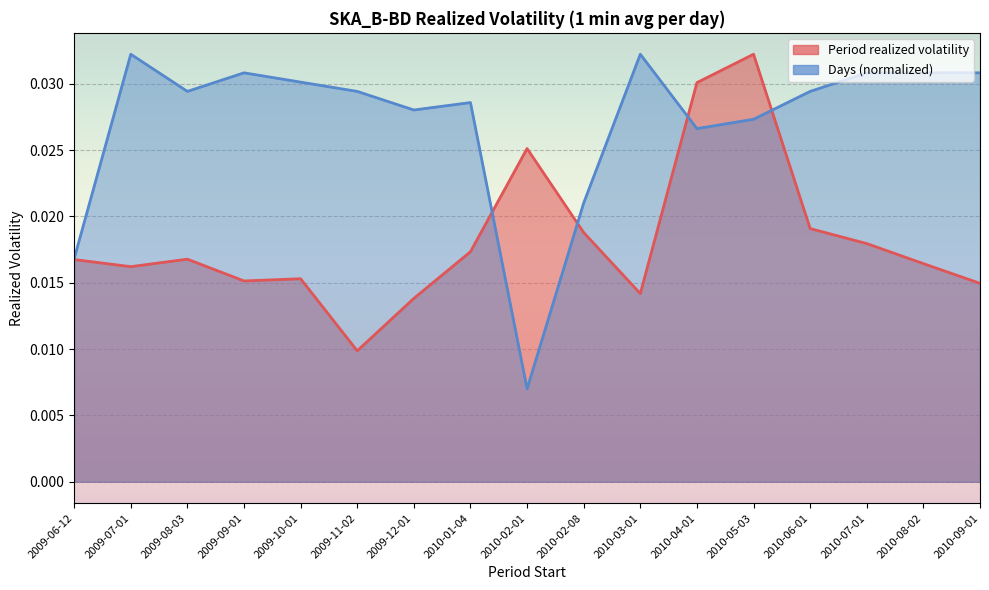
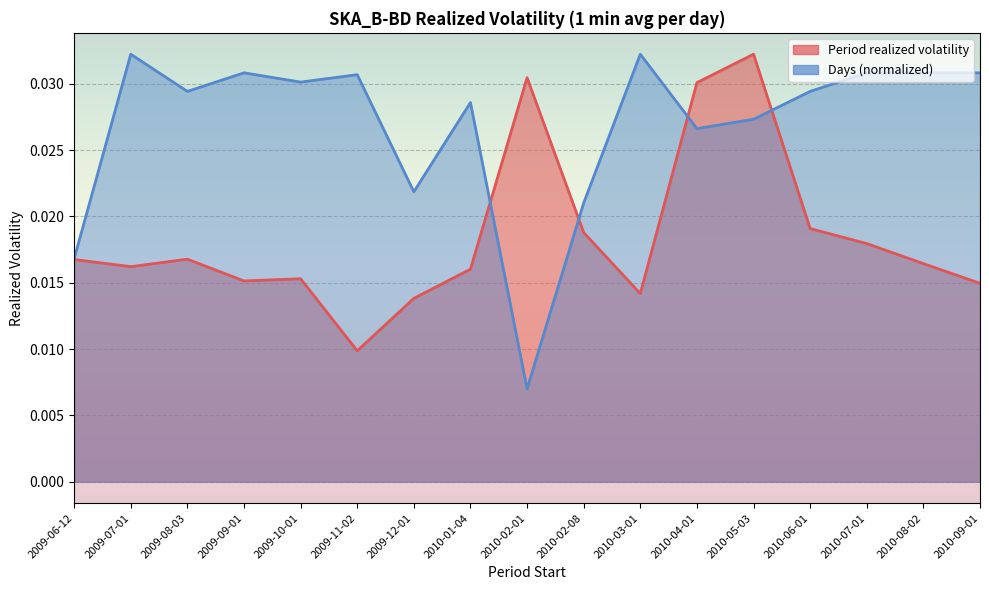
Days (normalized), 2009-11-02: 0.0294 -> 0.0307
Days (normalized), 2009-12-01: 0.0280 -> 0.0219
Period realized volatility, 2010-01-04: 0.0173 -> 0.0160
Period realized volatility, 2010-02-01: 0.0251 -> 0.0305
